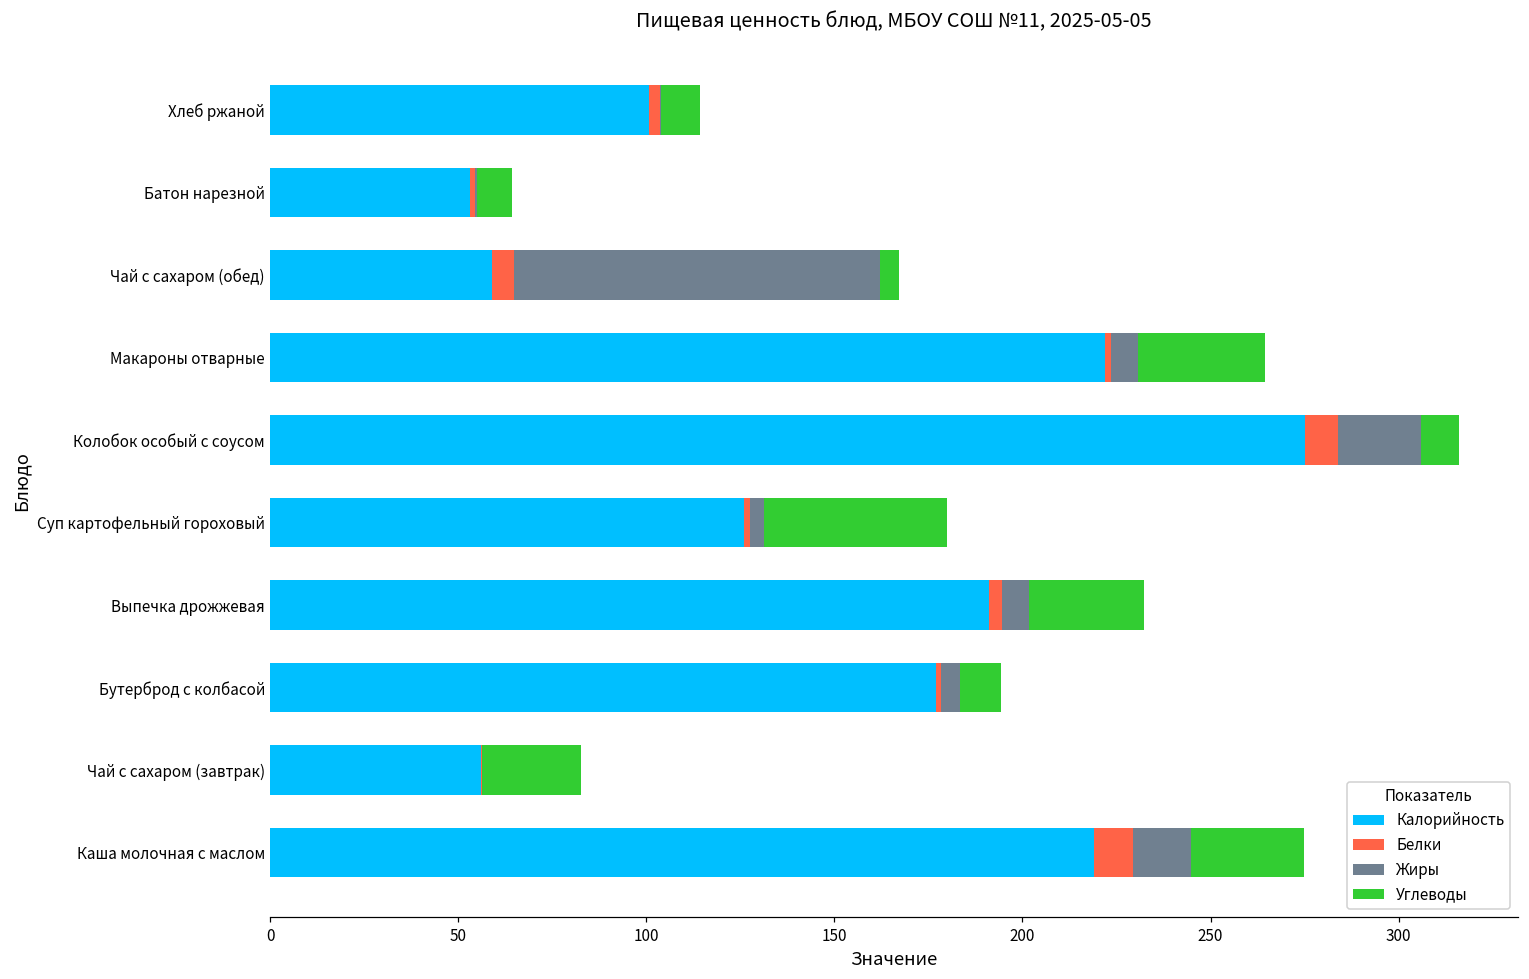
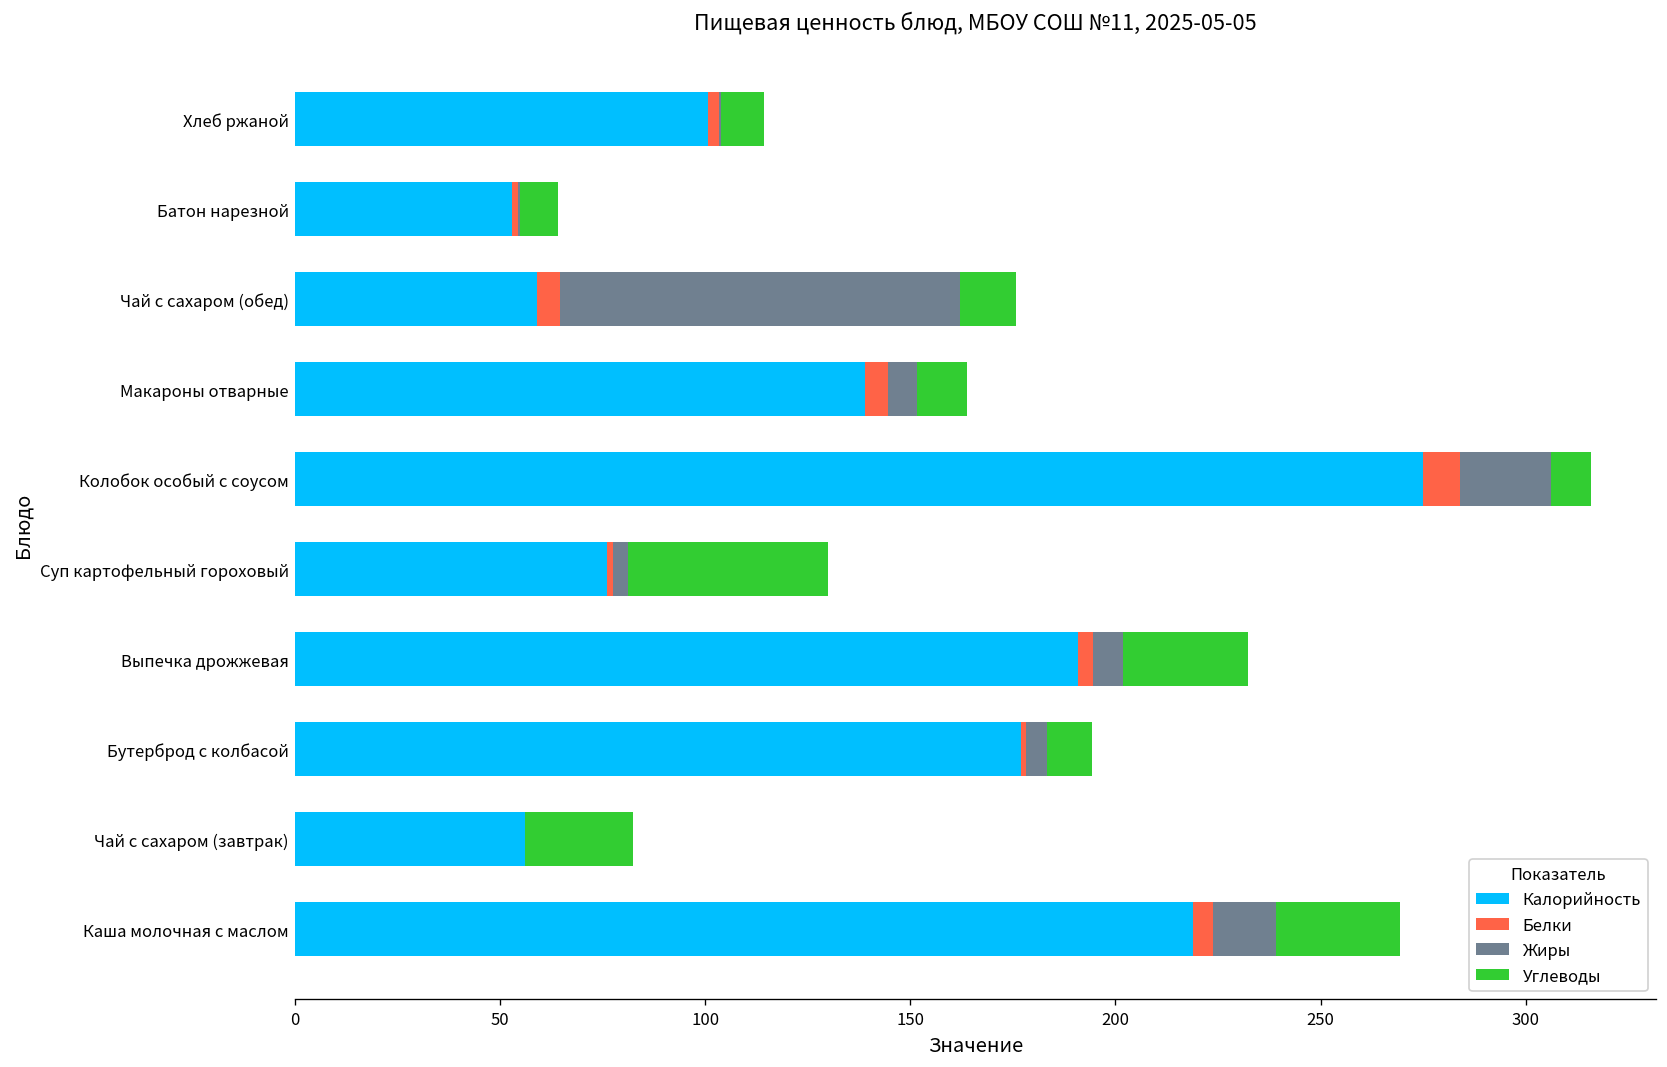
Углеводы, Чай с сахаром (обед): 5 -> 14
Калорийность, Макароны отварные: 222 -> 139
Белки, Макароны отварные: 2 -> 6
Углеводы, Макароны отварные: 34 -> 12
Калорийность, Суп картофельный гороховый: 126 -> 76
Белки, Каша молочная с маслом: 10 -> 5
